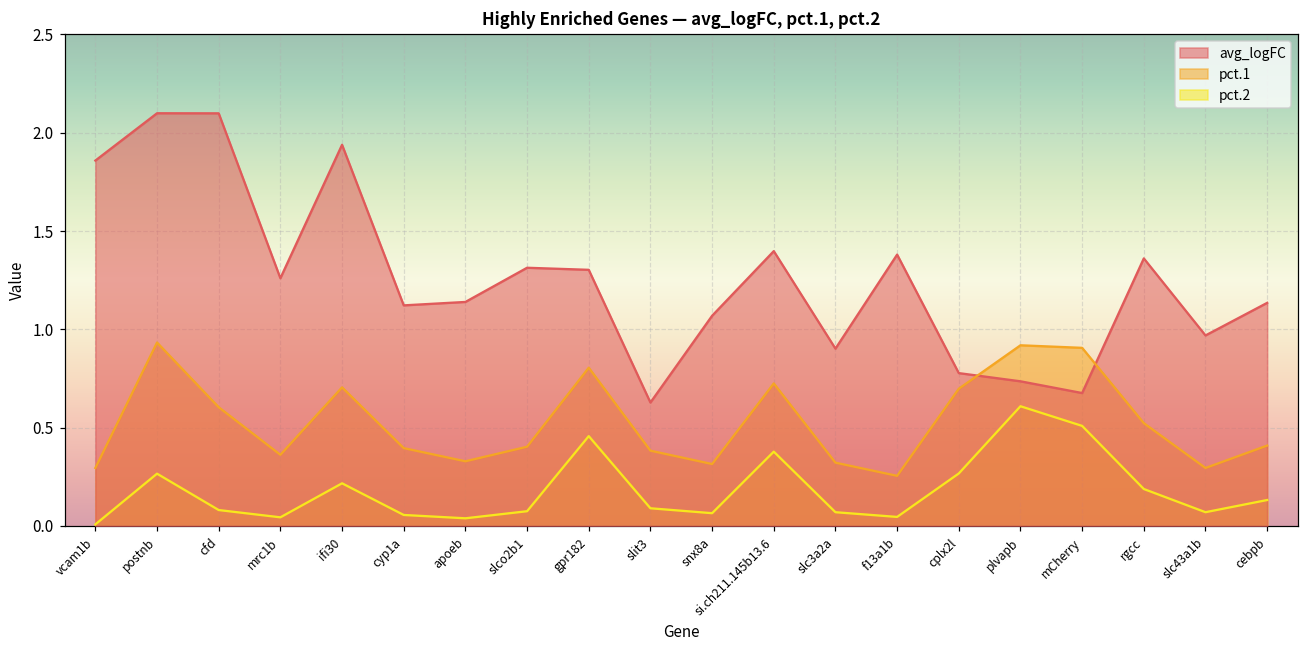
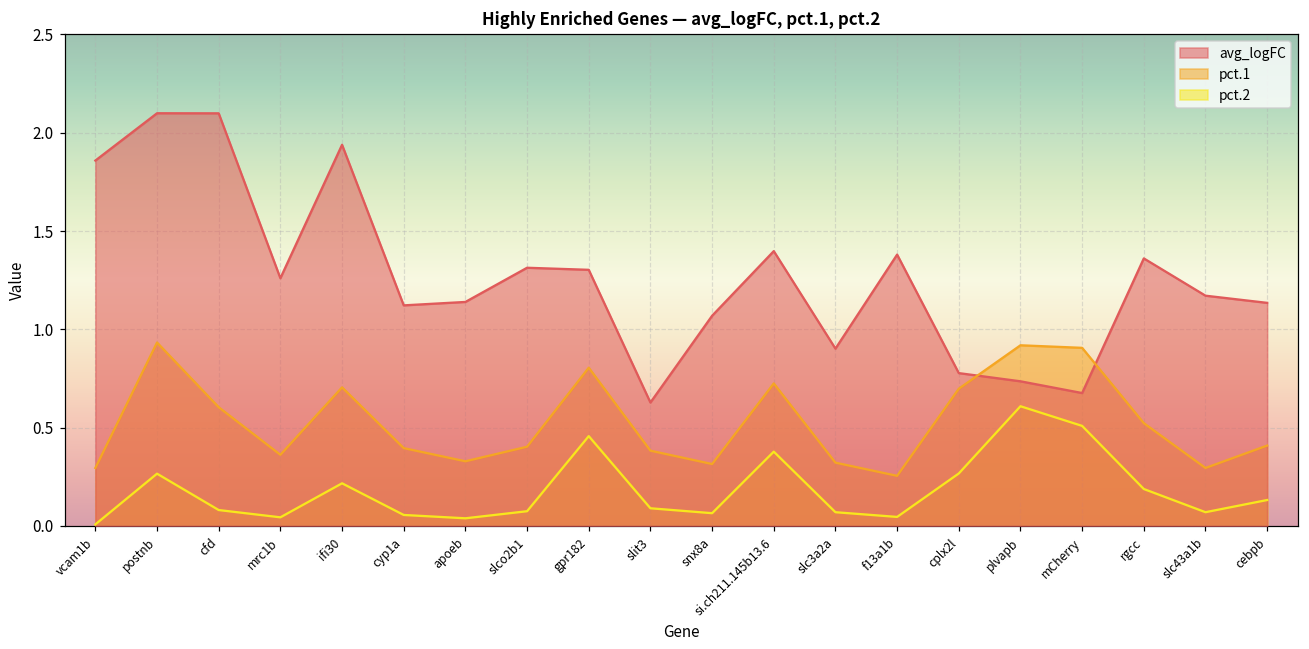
avg_logFC, slc43a1b: 0.97 -> 1.17
